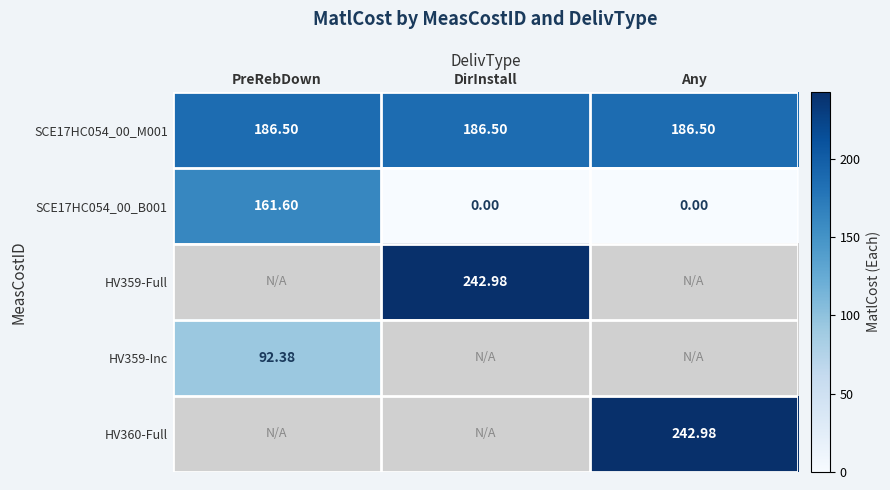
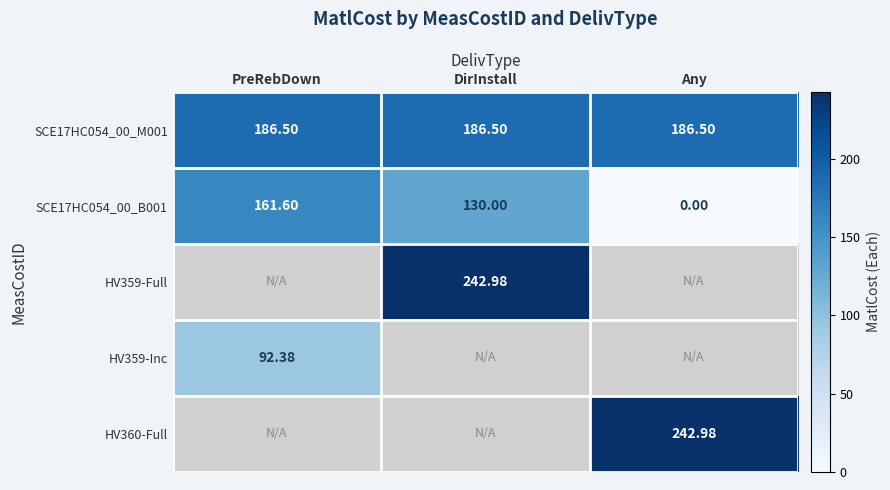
SCE17HC054_00_B001, DirInstall: 0.00 -> 130.00
